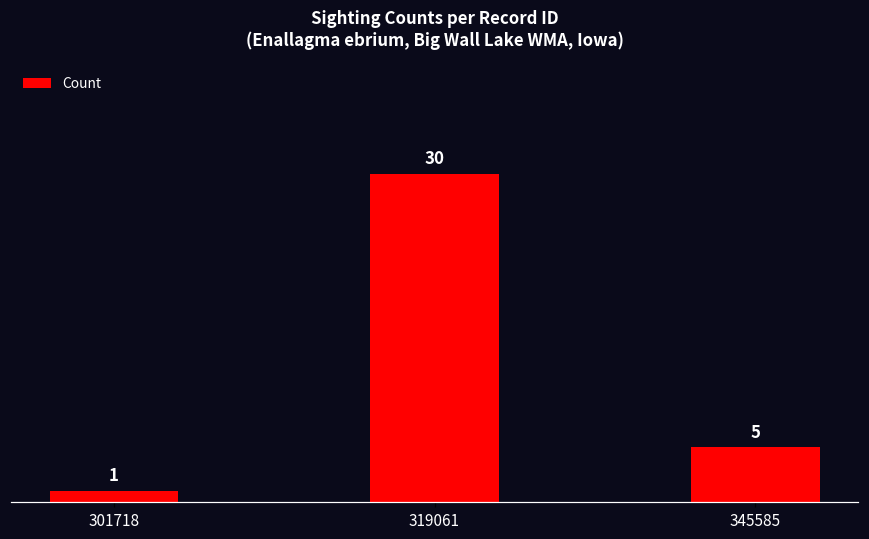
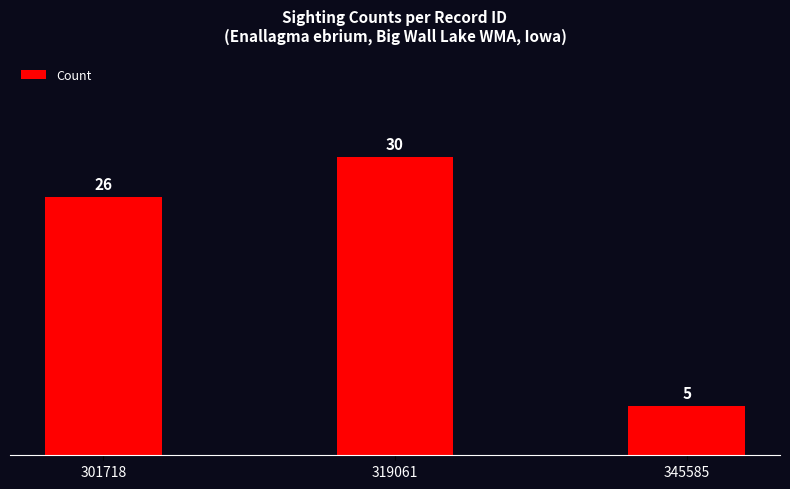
301718: 1 -> 26
